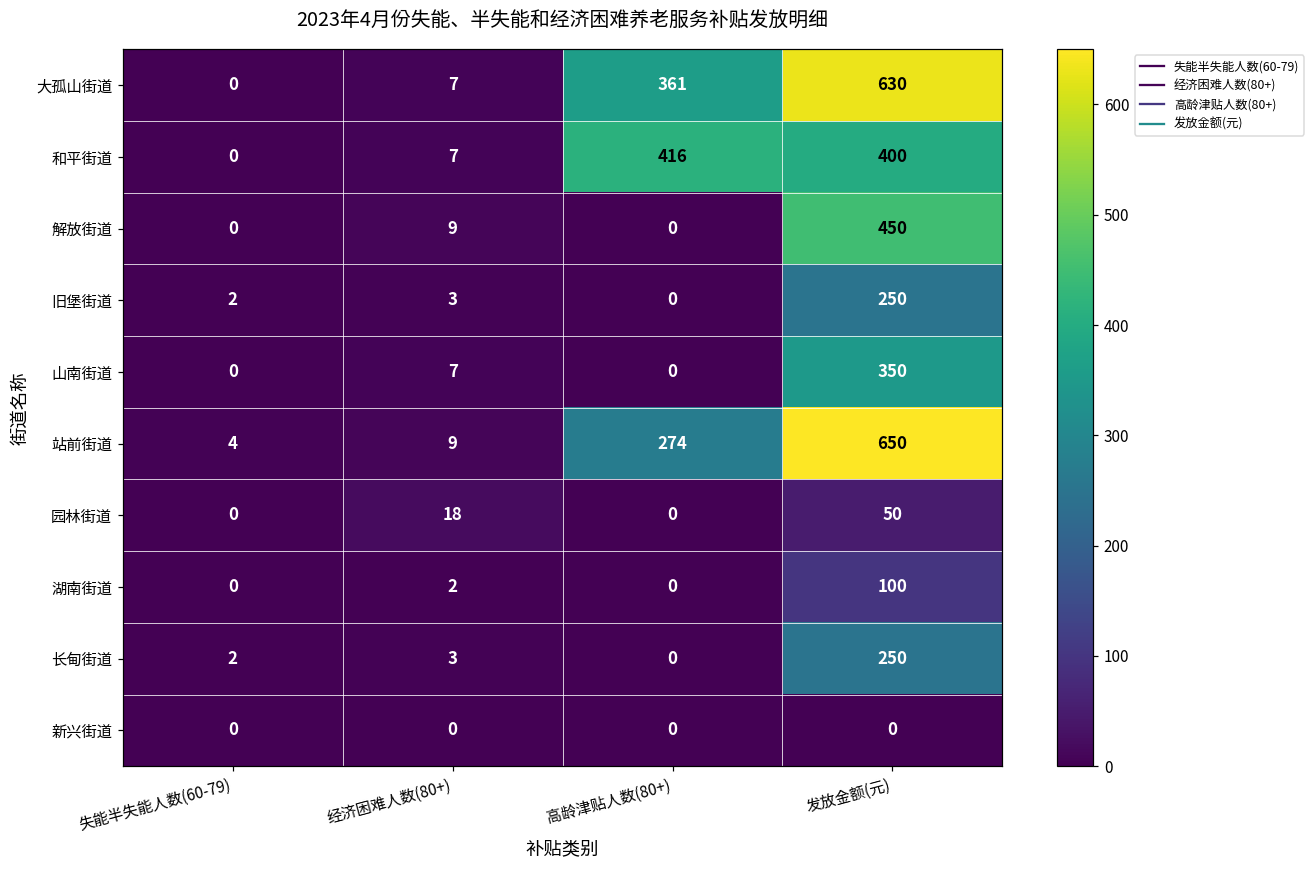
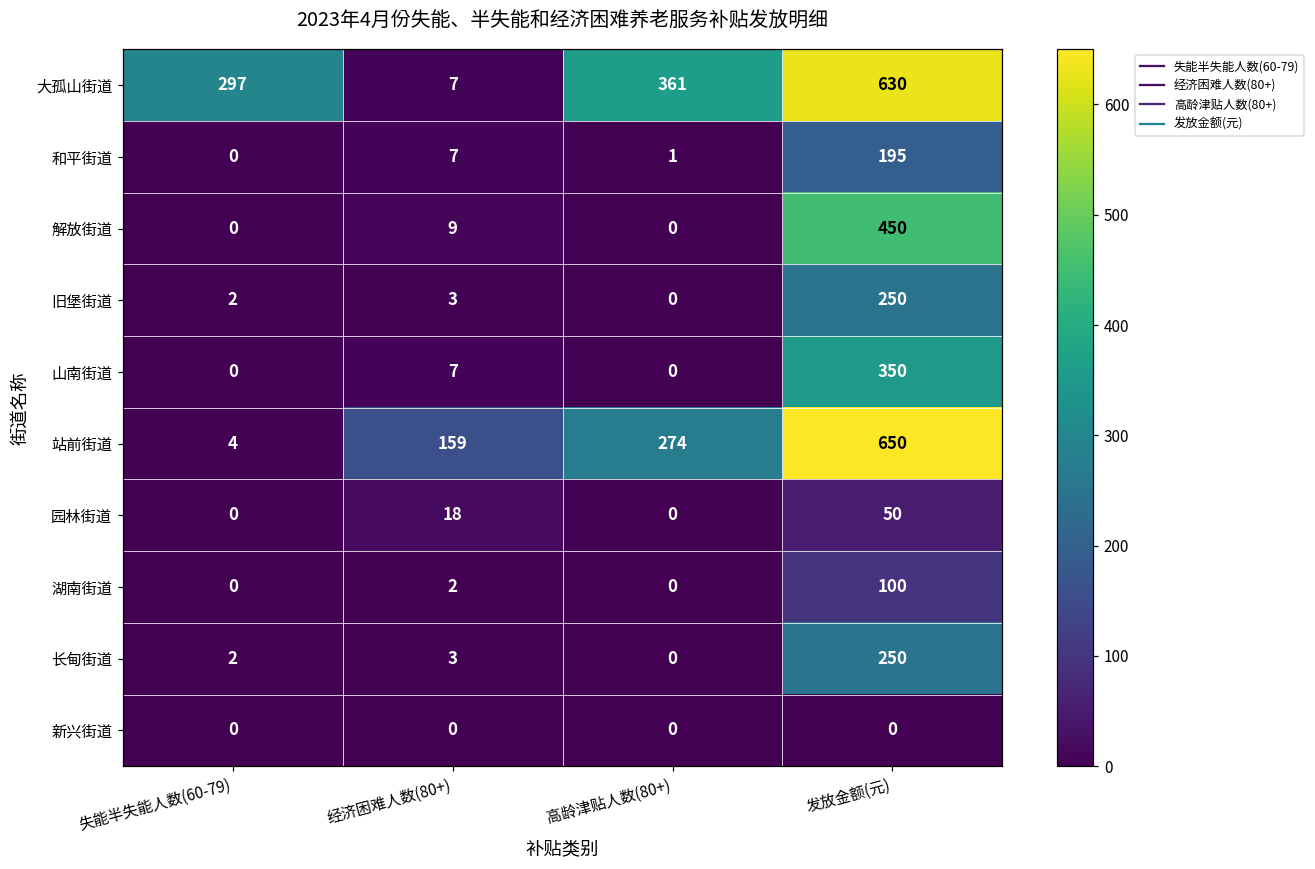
大孤山街道, 失能半失能人数(60-79): 0 -> 297
和平街道, 高龄津贴人数(80+): 416 -> 1
和平街道, 发放金额(元): 400 -> 195
站前街道, 经济困难人数(80+): 9 -> 159
